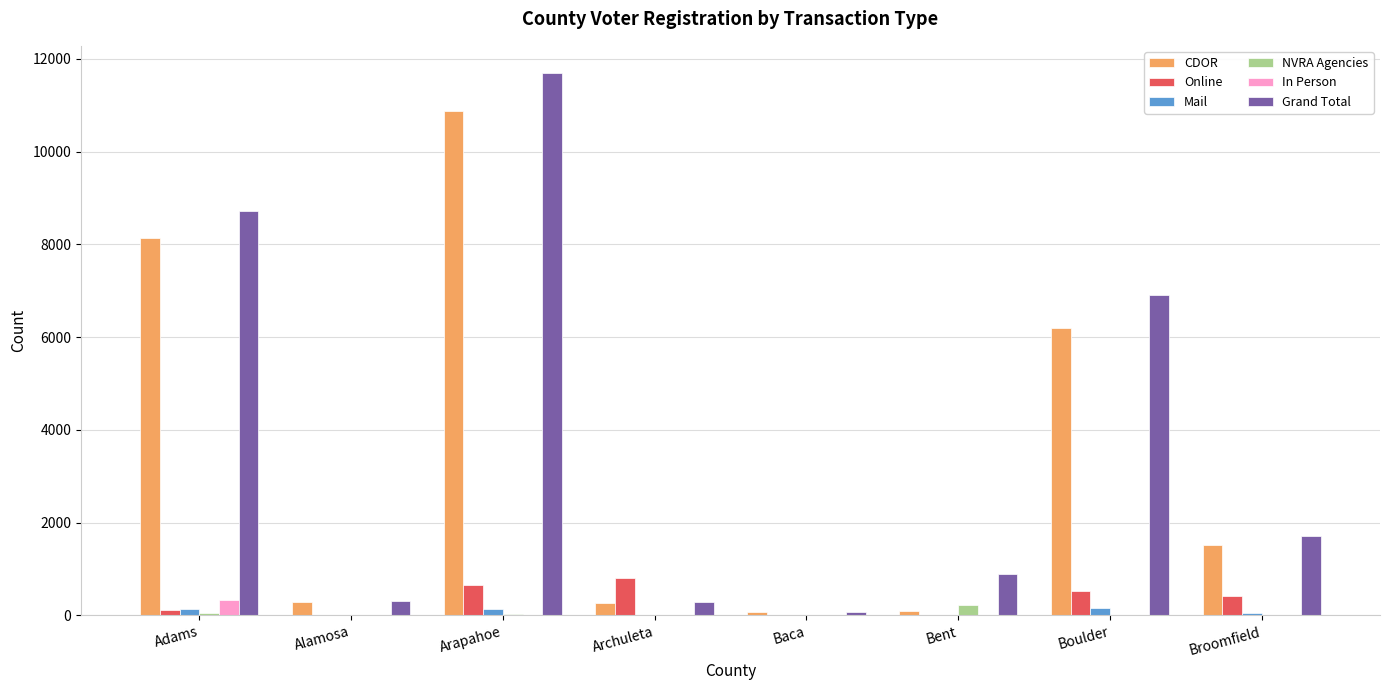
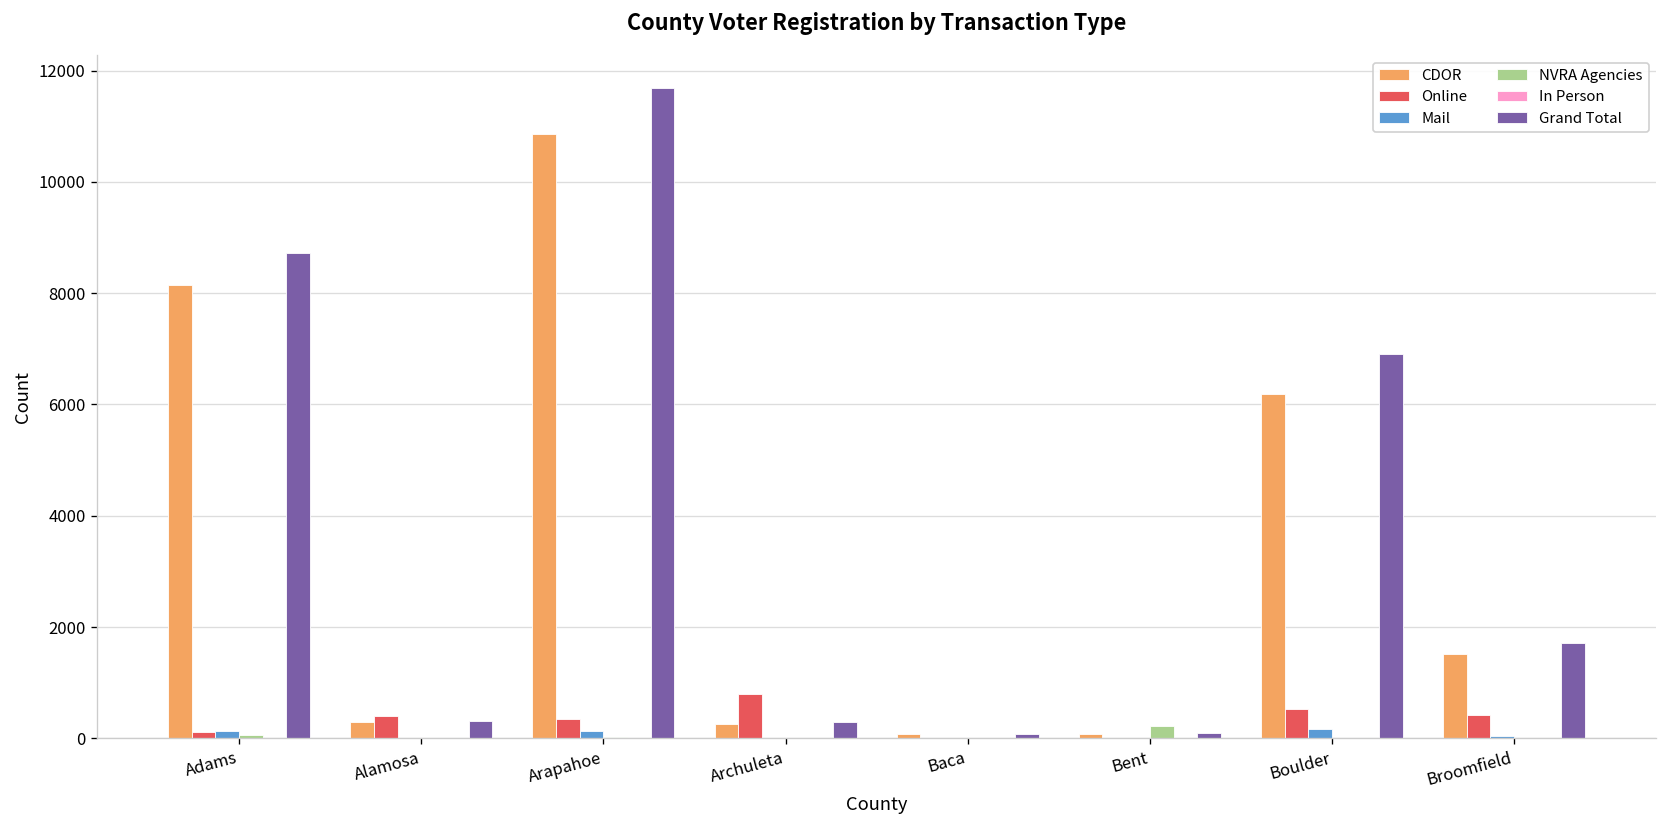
In Person, Adams: 300 -> 0
Online, Alamosa: 0 -> 400
Online, Arapahoe: 700 -> 300
Grand Total, Bent: 900 -> 100
